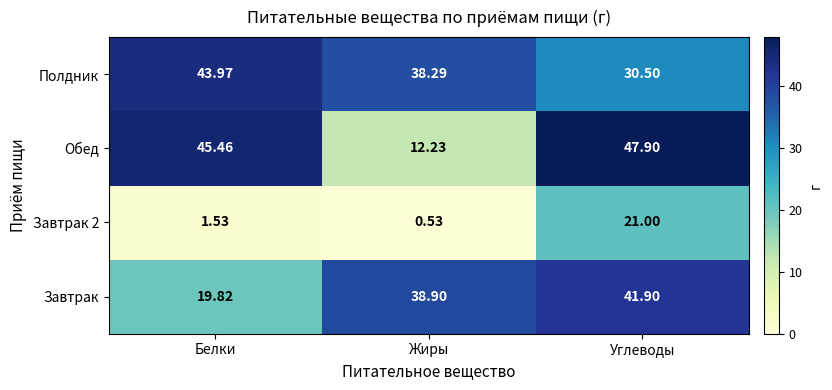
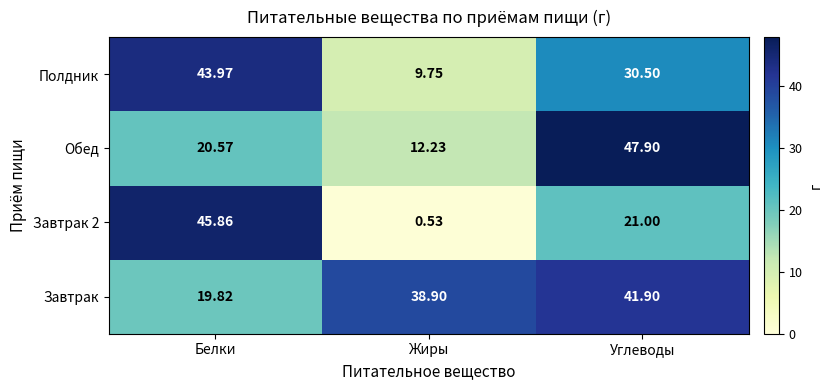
Полдник, Жиры: 38.29 -> 9.75
Обед, Белки: 45.46 -> 20.57
Завтрак 2, Белки: 1.53 -> 45.86
